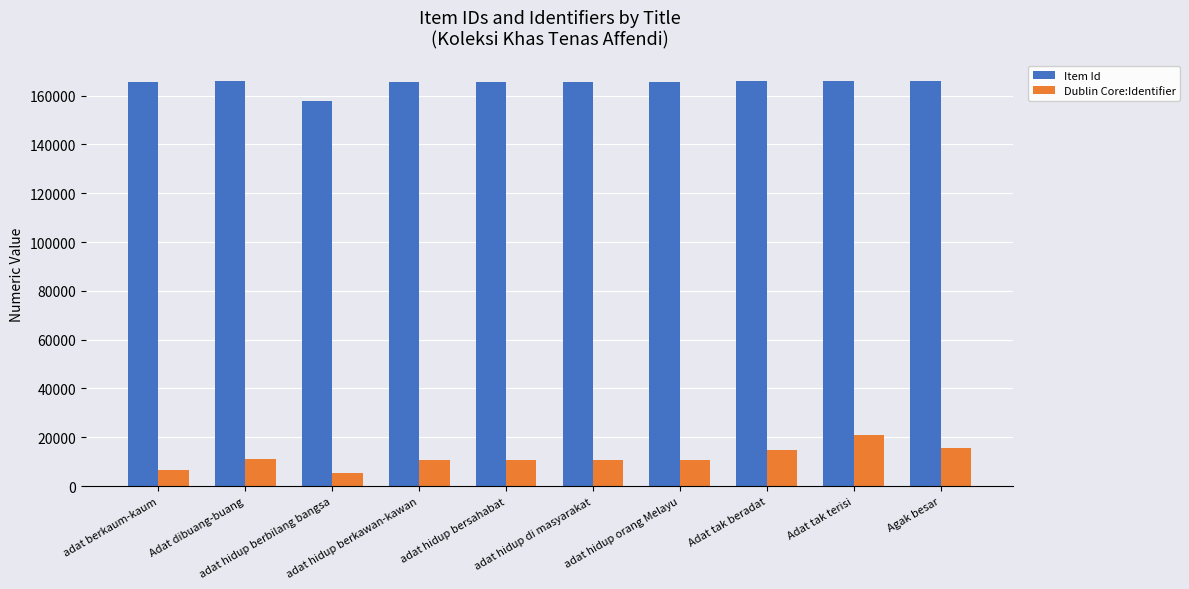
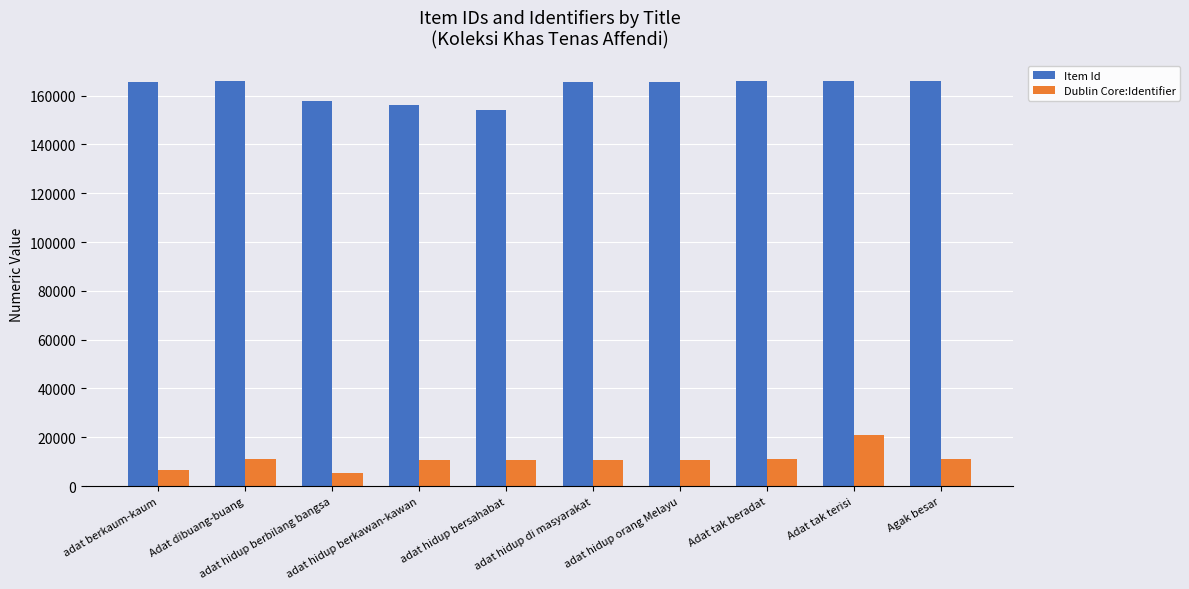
Item Id, adat hidup berkawan-kawan: 166000 -> 156000
Item Id, adat hidup bersahabat: 166000 -> 154000
Dublin Core:Identifier, Adat tak beradat: 15000 -> 11000
Dublin Core:Identifier, Agak besar: 16000 -> 11000
